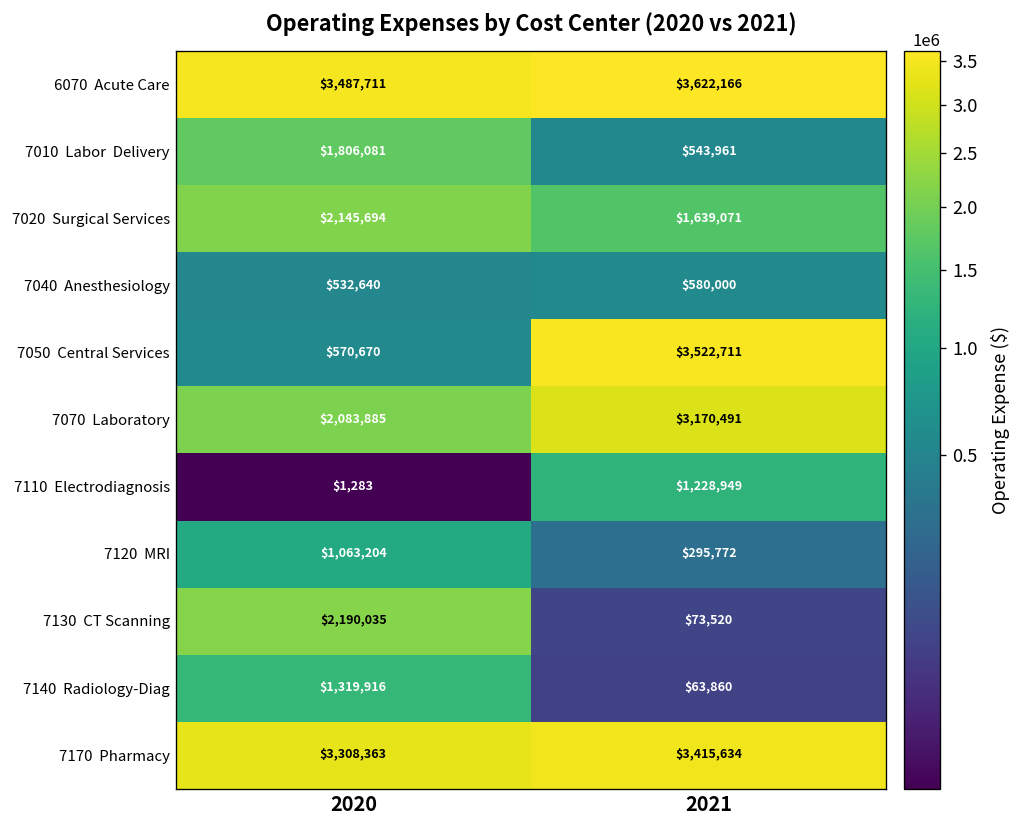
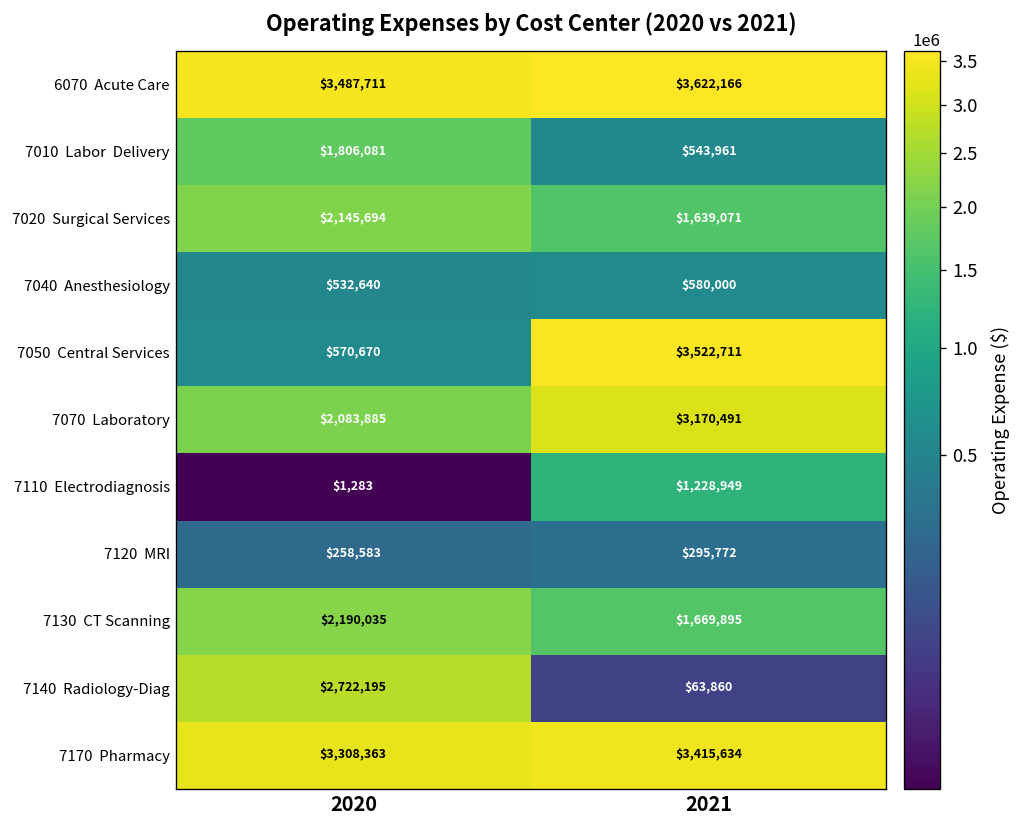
7120 MRI, 2020: $1,063,204 -> $258,583
7130 CT Scanning, 2021: $73,520 -> $1,669,895
7140 Radiology-Diag, 2020: $1,319,916 -> $2,722,195
